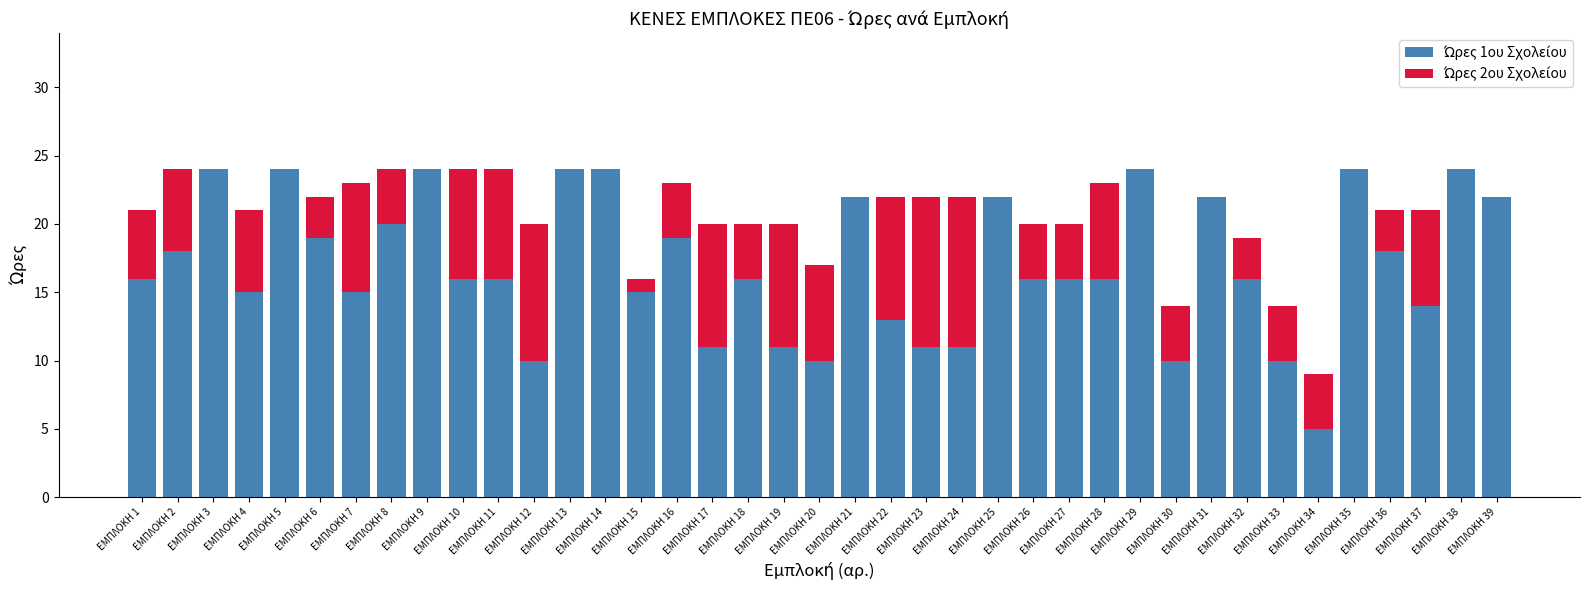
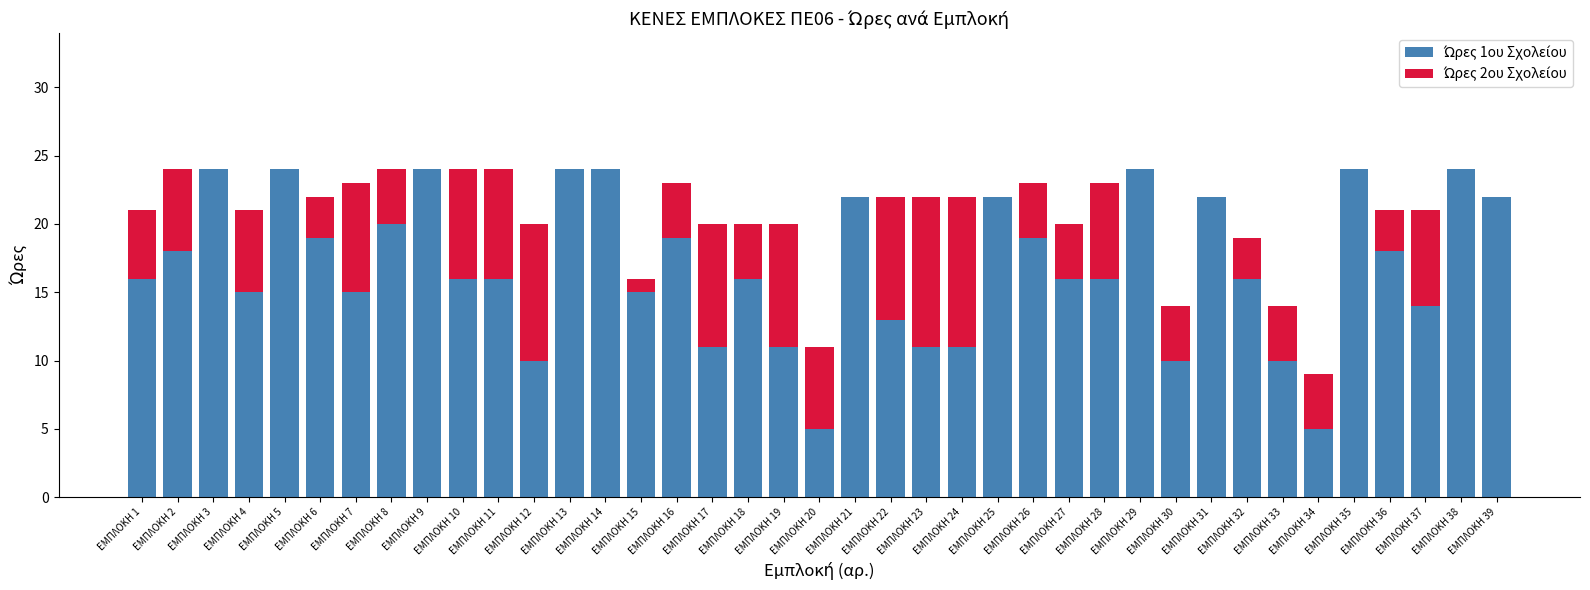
Ώρες 1ου Σχολείου, ΕΜΠΛΟΚΗ 20: 10 -> 5
Ώρες 2ου Σχολείου, ΕΜΠΛΟΚΗ 20: 7 -> 6
Ώρες 1ου Σχολείου, ΕΜΠΛΟΚΗ 26: 16 -> 19
